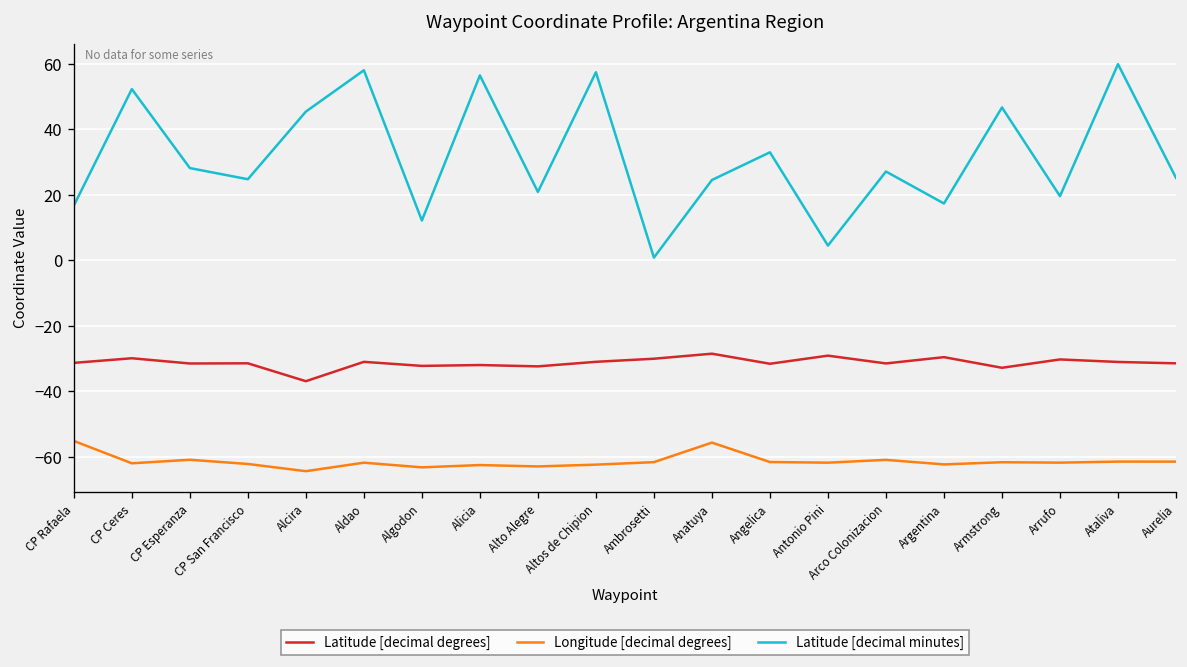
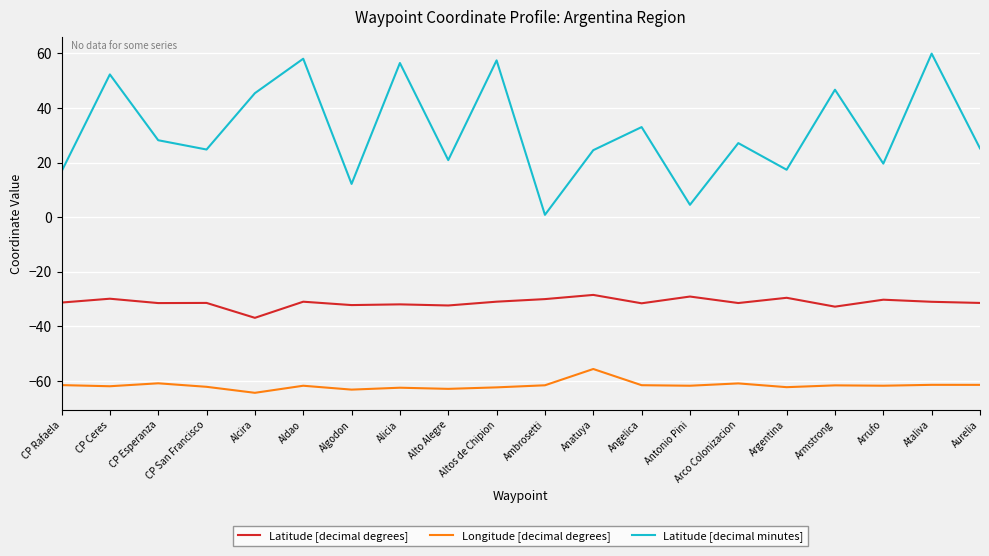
Longitude [decimal degrees], CP Rafaela: -55 -> -62
